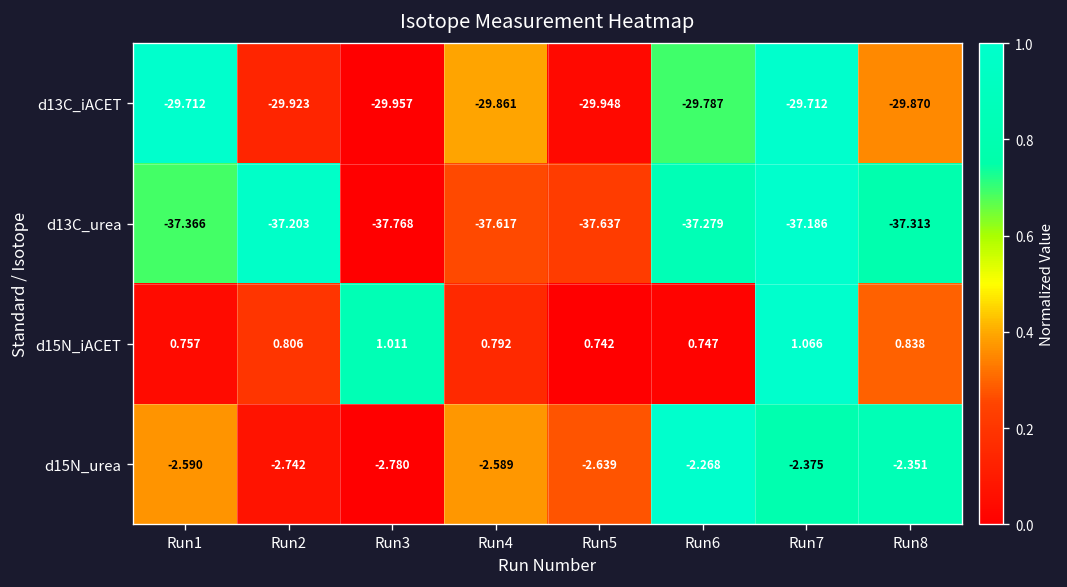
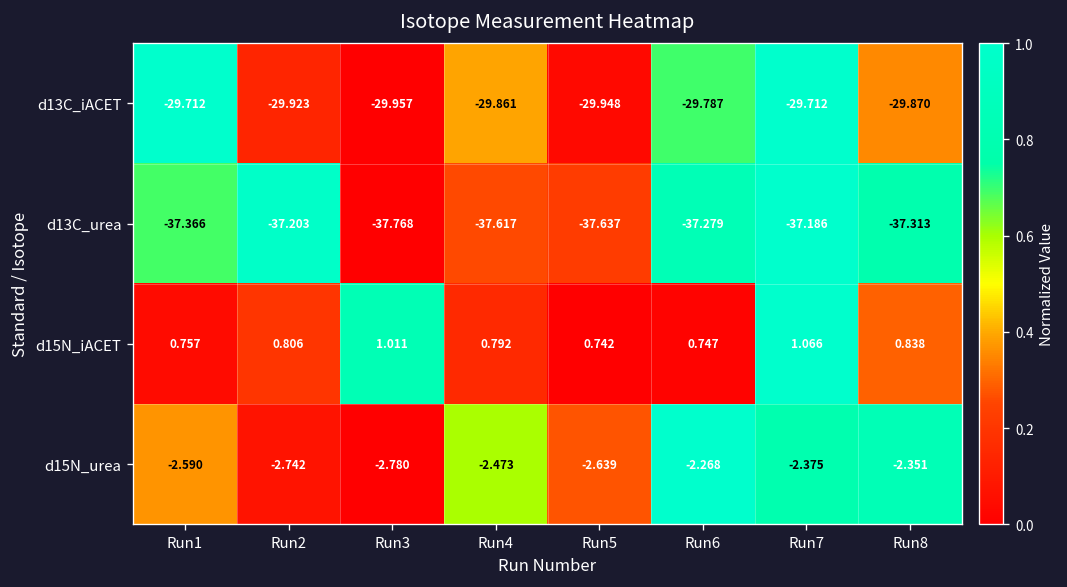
d15N_urea, Run4: -2.589 -> -2.473
